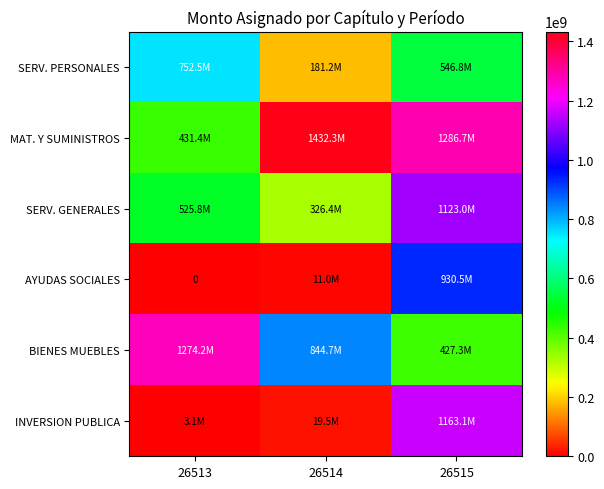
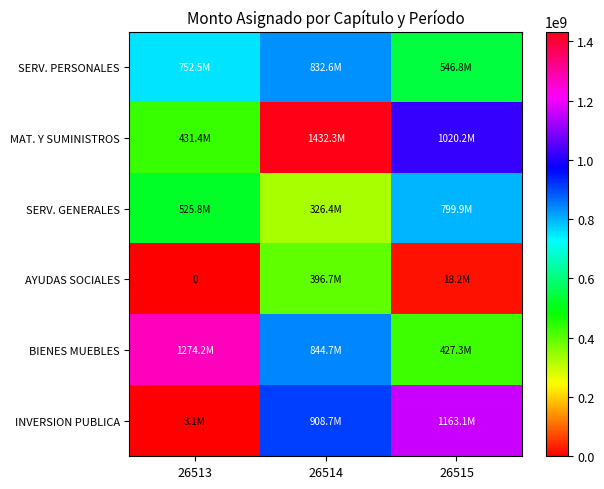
SERV. PERSONALES, 26514: 181.2M -> 832.6M
MAT. Y SUMINISTROS, 26515: 1286.7M -> 1020.2M
SERV. GENERALES, 26515: 1123.0M -> 799.9M
AYUDAS SOCIALES, 26514: 11.0M -> 396.7M
AYUDAS SOCIALES, 26515: 930.5M -> 18.2M
INVERSION PUBLICA, 26514: 19.5M -> 908.7M
